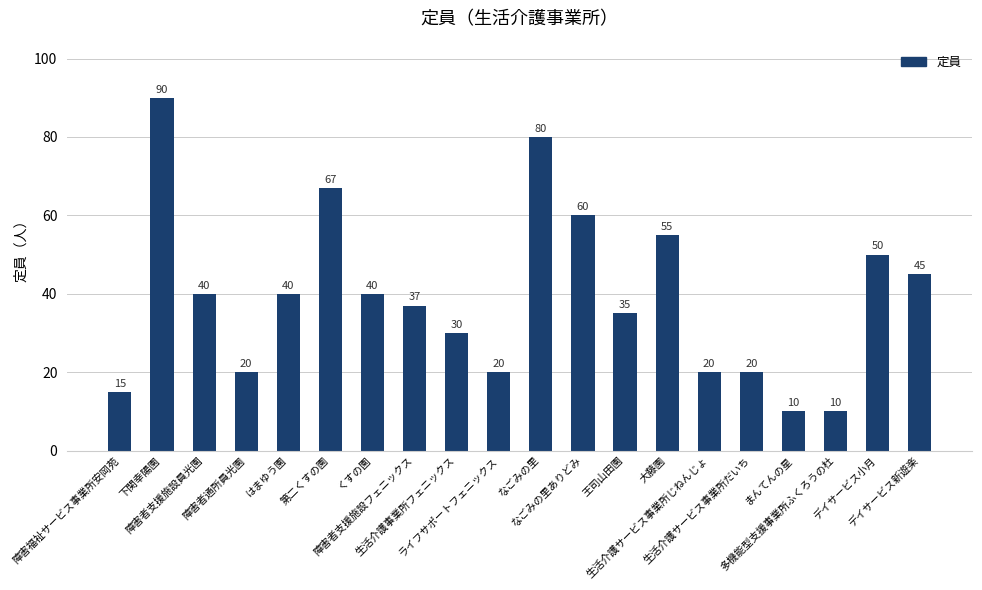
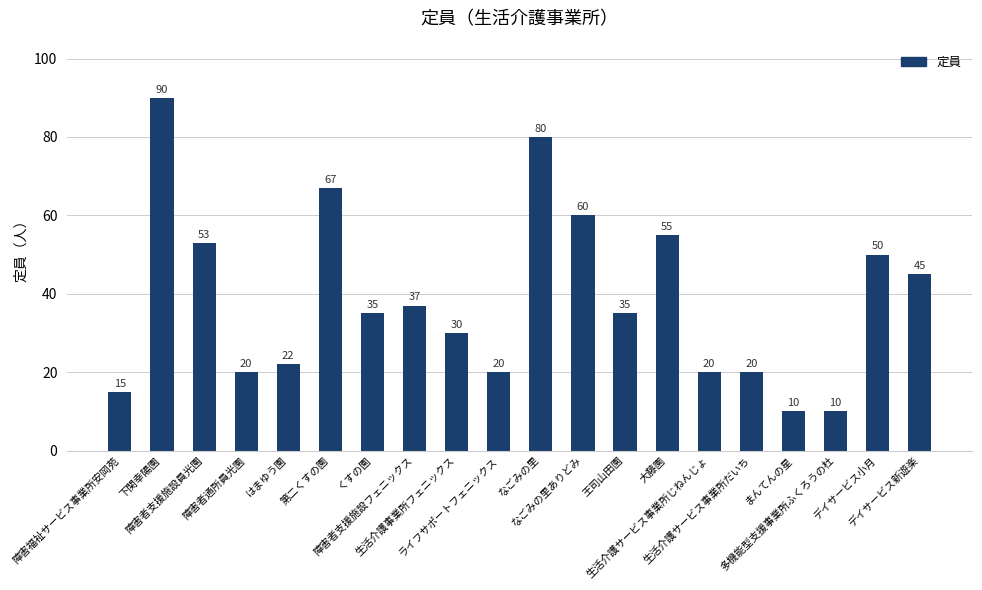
障害者支援施設員光園: 40 -> 53
はまゆう園: 40 -> 22
くすの園: 40 -> 35
